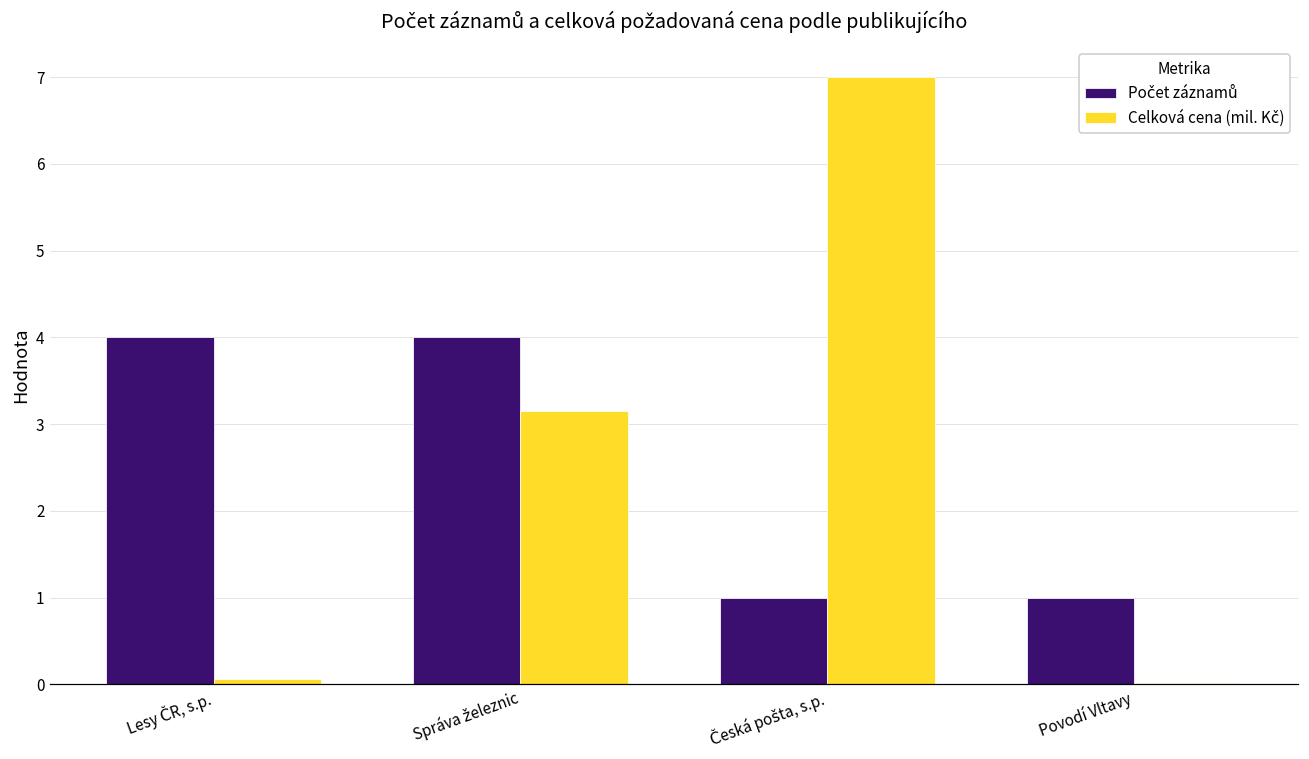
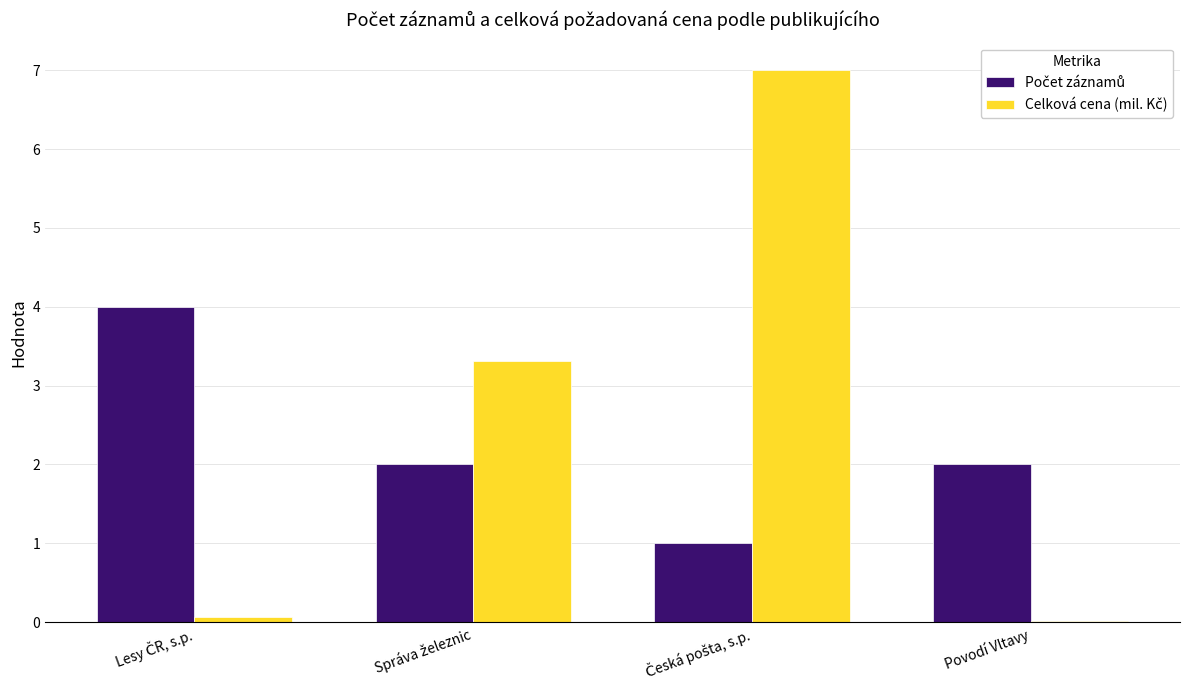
Počet záznamů, Správa železnic: 4 -> 2
Celková cena (mil. Kč), Správa železnic: 3.2 -> 3.3
Počet záznamů, Povodí Vltavy: 1 -> 2
